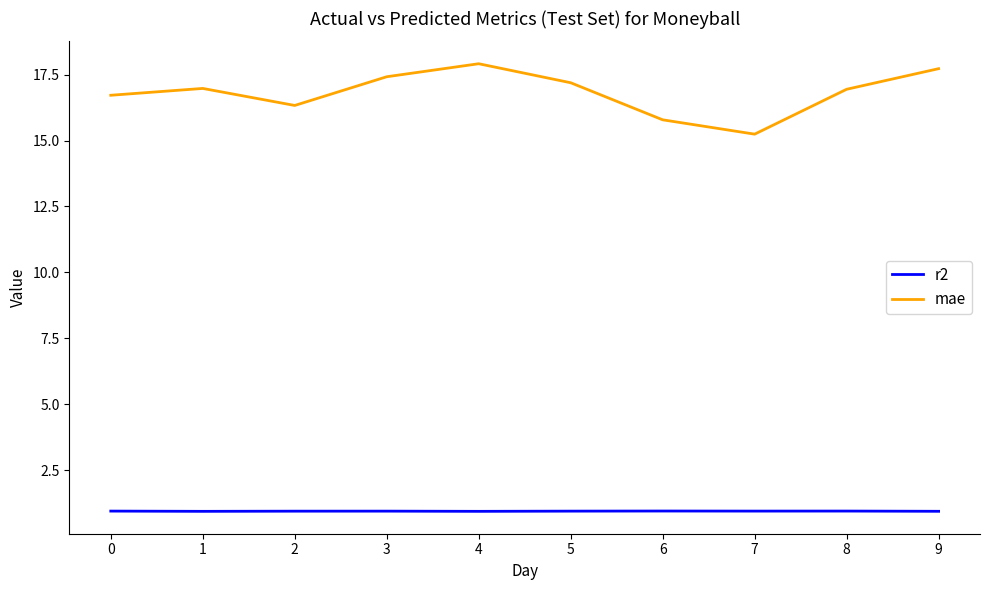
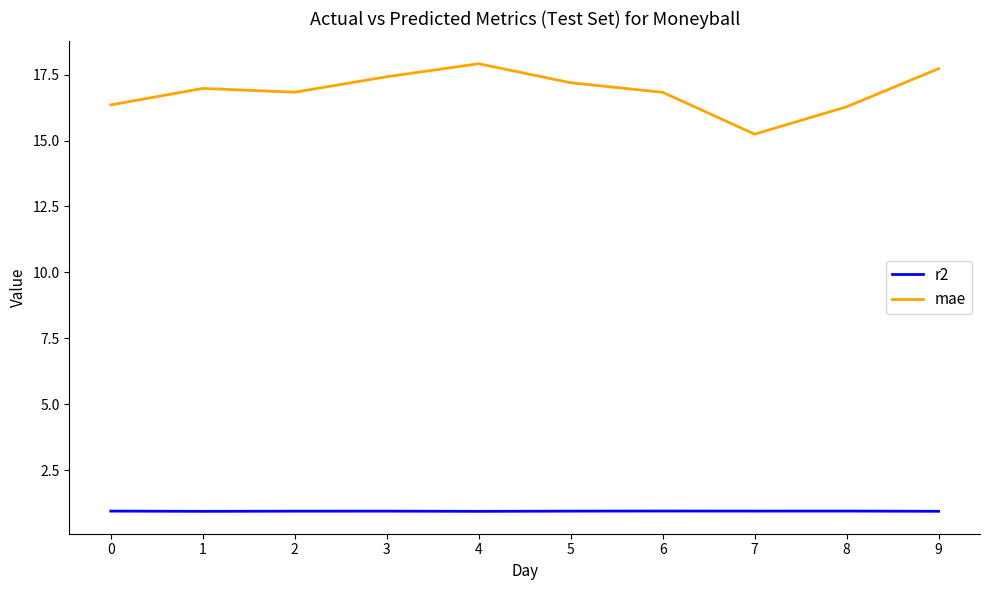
mae, 0: 16.7 -> 16.4
mae, 2: 16.3 -> 16.8
mae, 6: 15.8 -> 16.8
mae, 8: 16.9 -> 16.3
